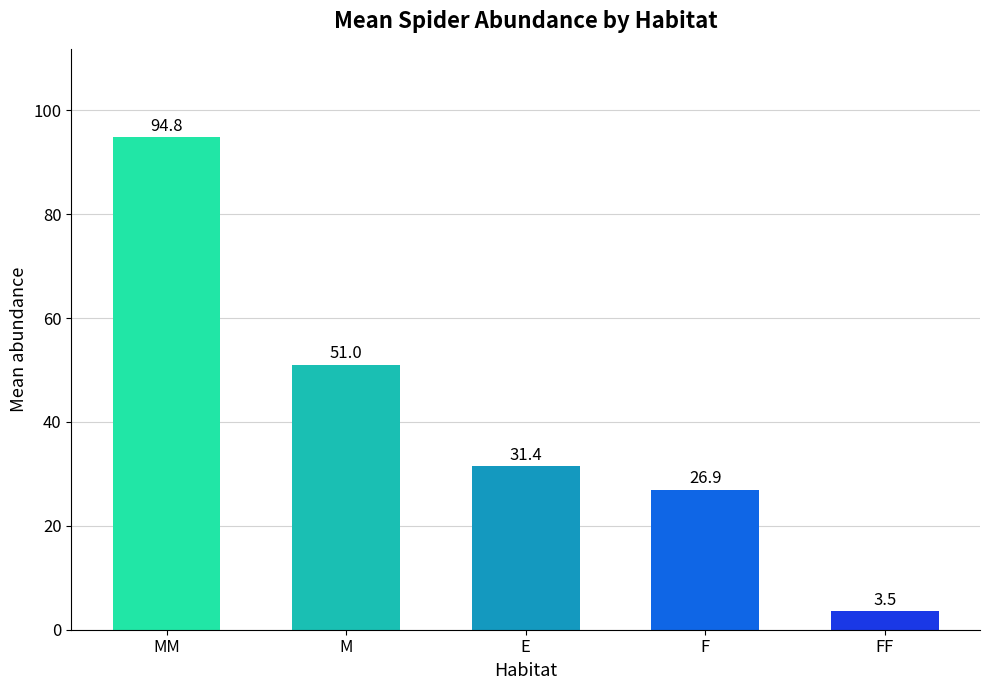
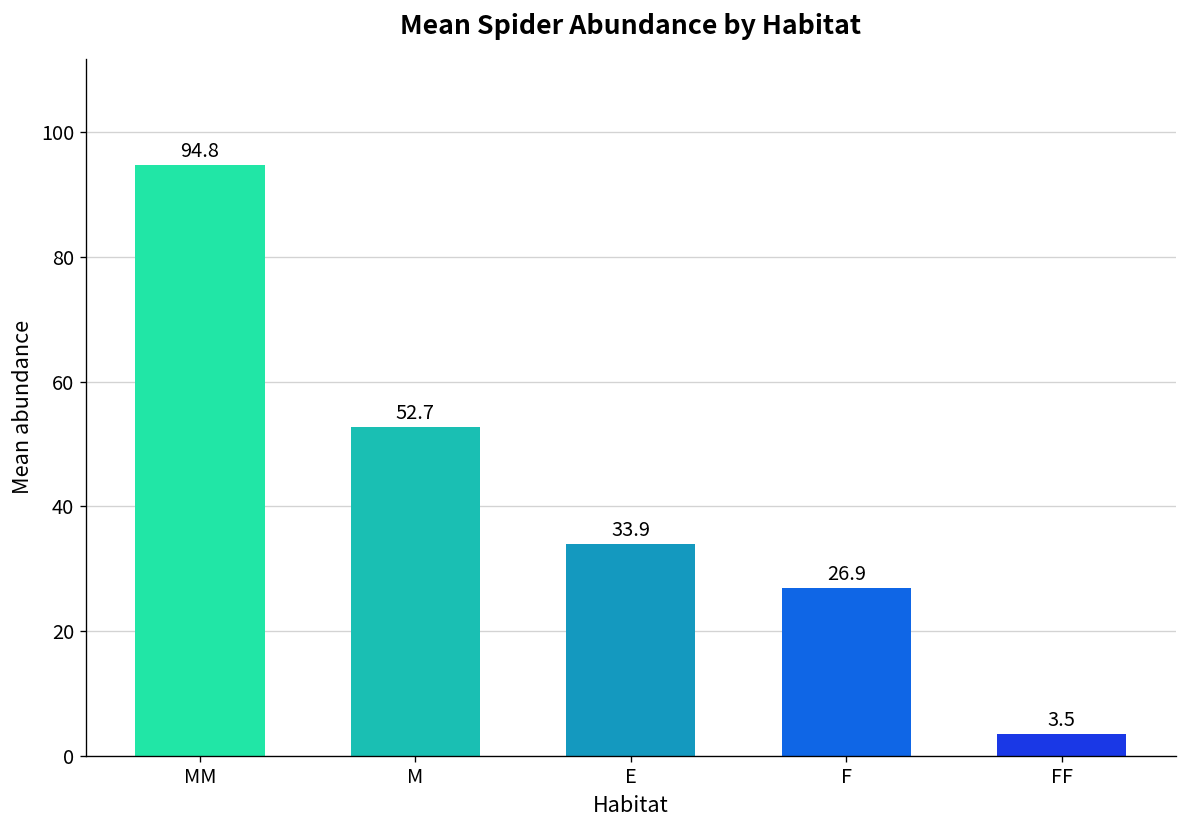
M: 51.0 -> 52.7
E: 31.4 -> 33.9
